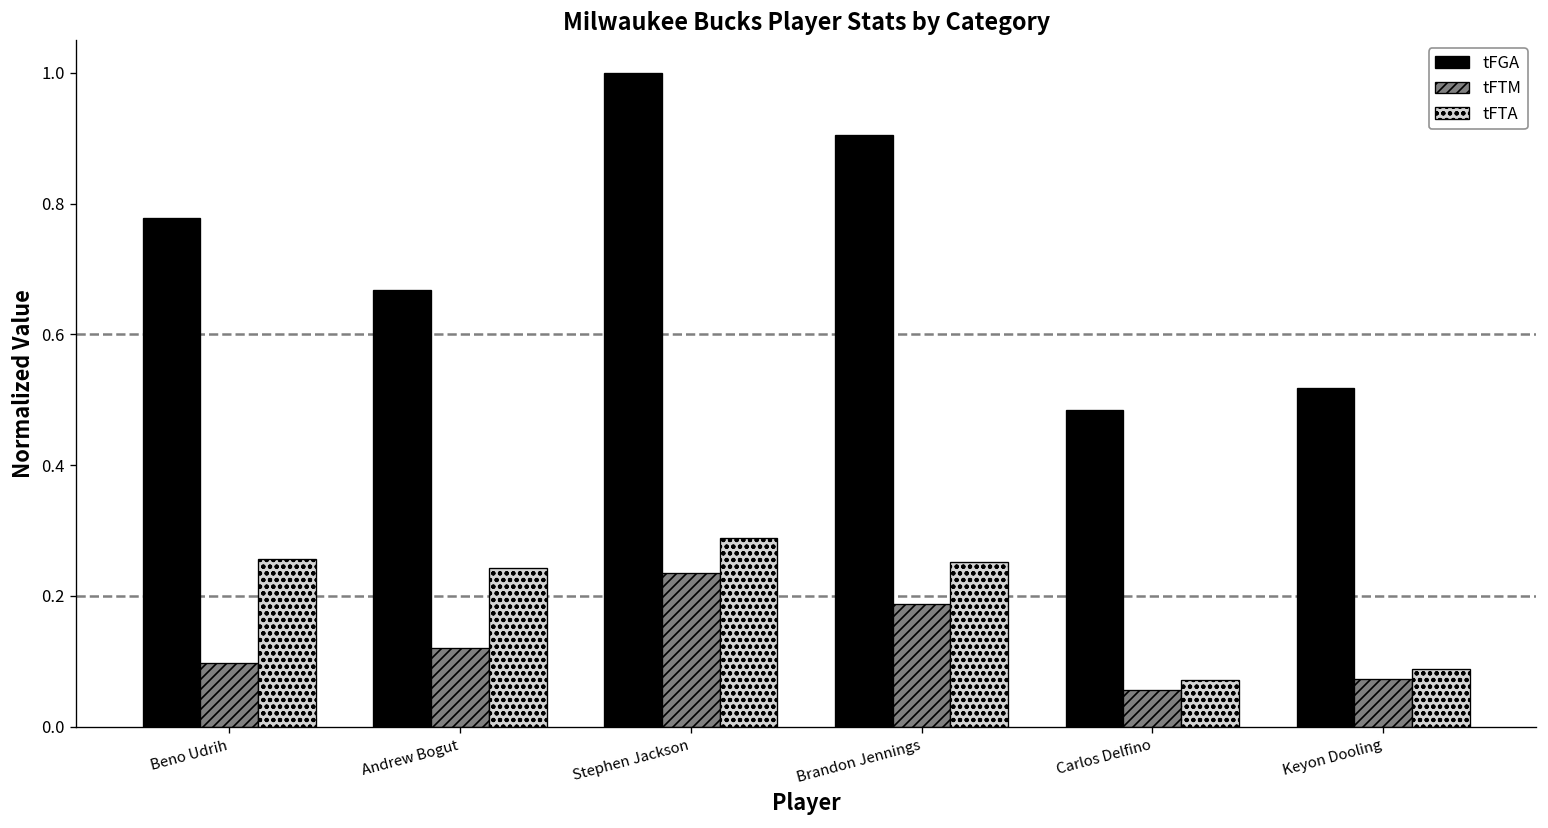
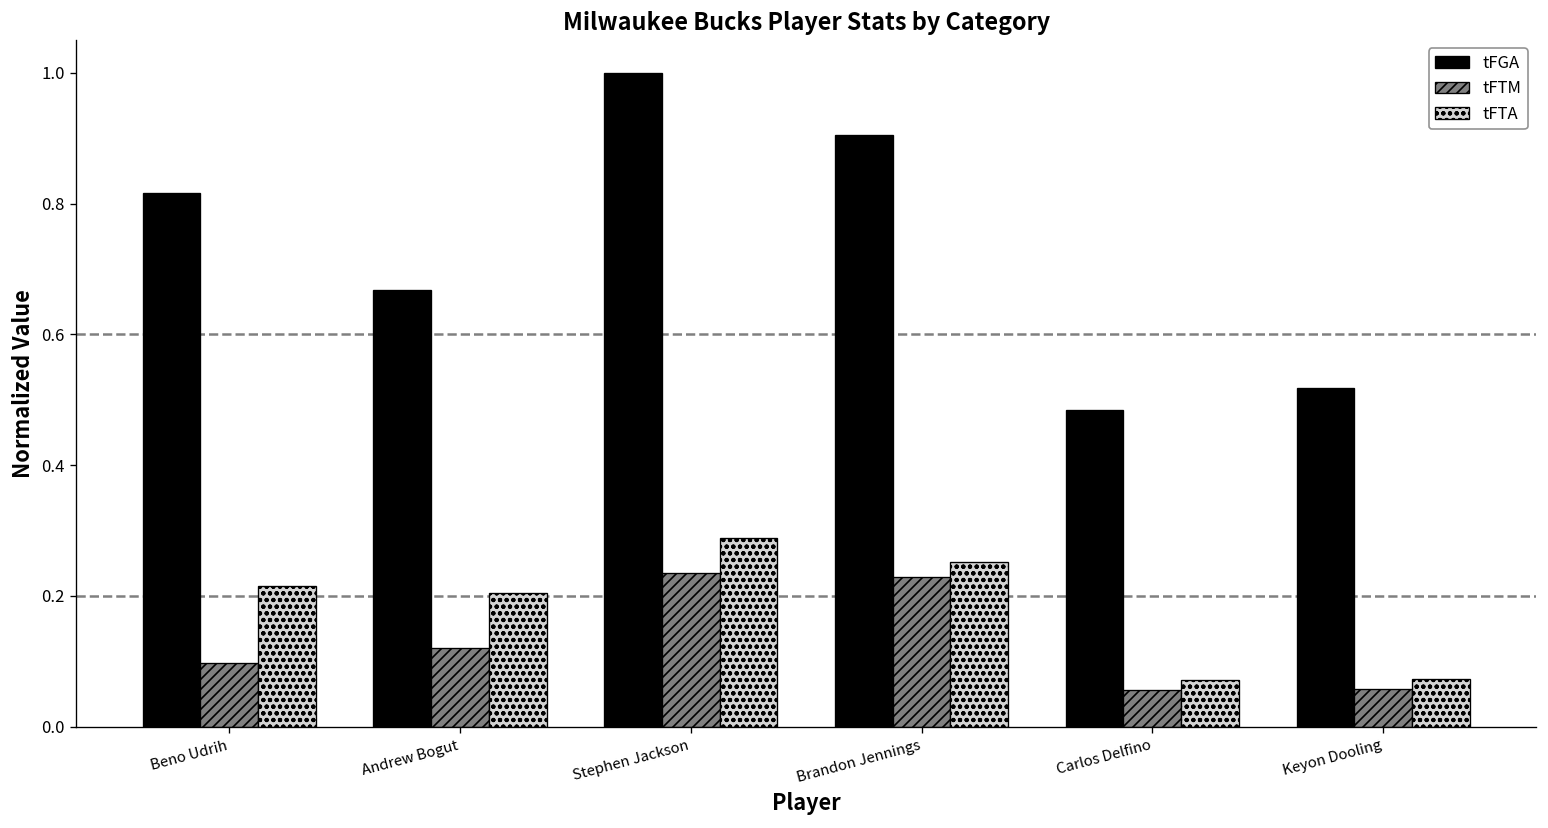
tFGA, Beno Udrih: 0.78 -> 0.82
tFTA, Beno Udrih: 0.26 -> 0.22
tFTA, Andrew Bogut: 0.24 -> 0.20
tFTM, Brandon Jennings: 0.19 -> 0.23
tFTM, Keyon Dooling: 0.07 -> 0.06
tFTA, Keyon Dooling: 0.09 -> 0.07
